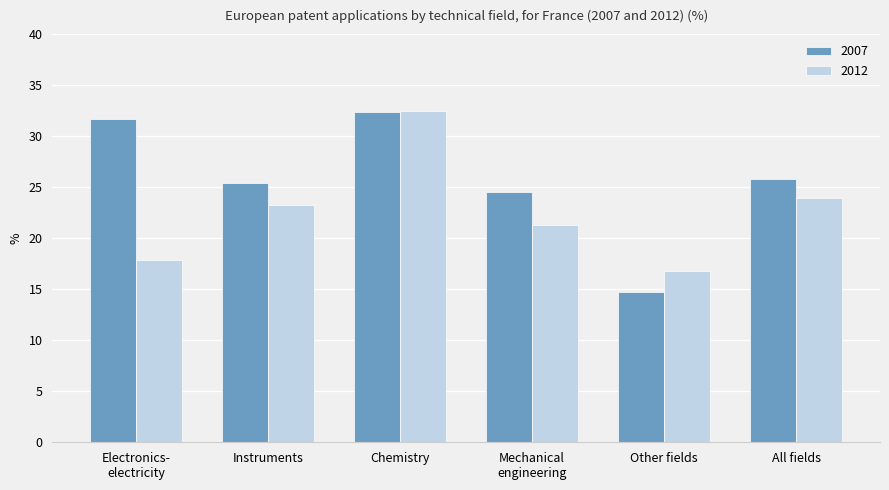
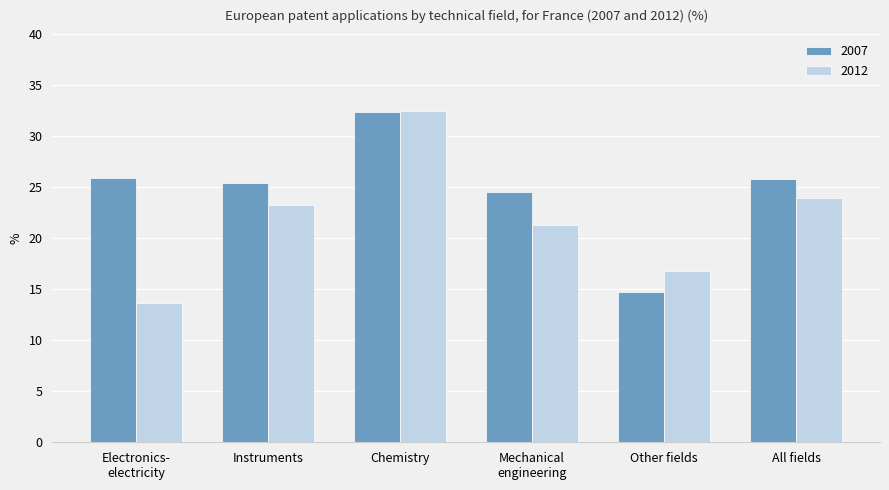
2007, Electronics- electricity: 31.7 -> 25.9
2012, Electronics- electricity: 17.9 -> 13.7
